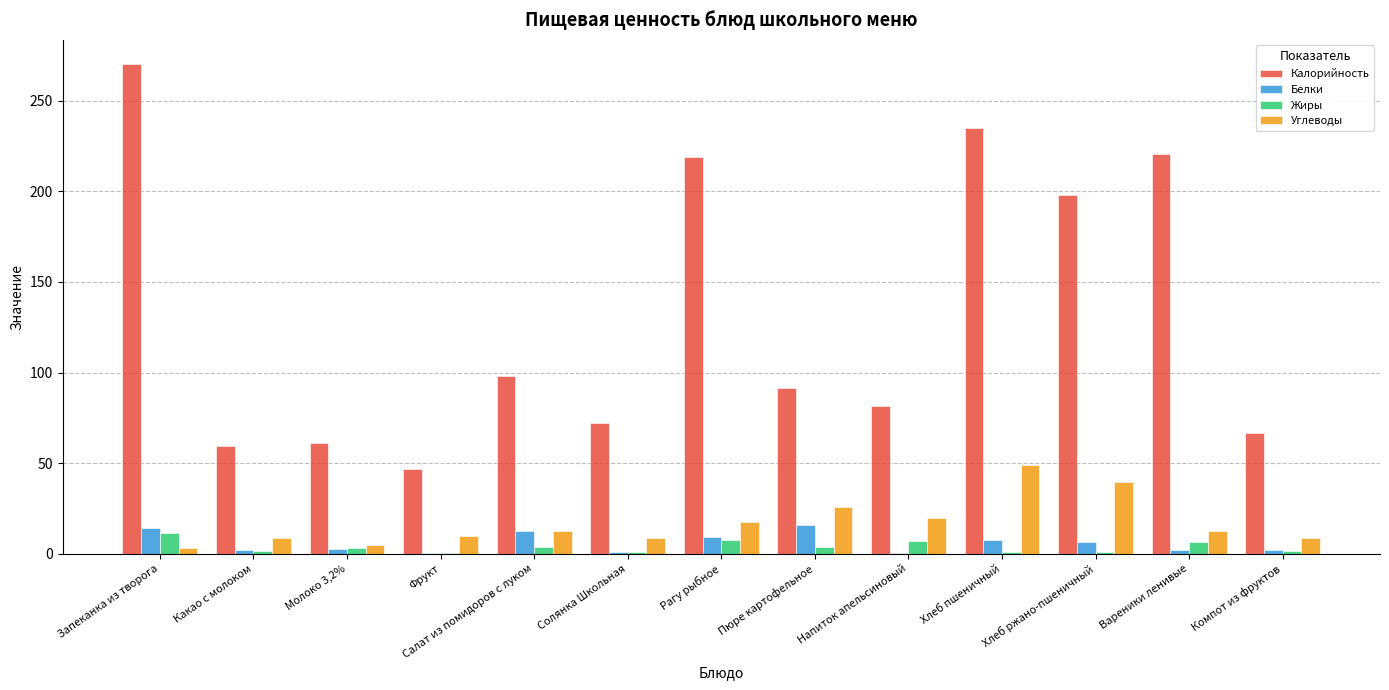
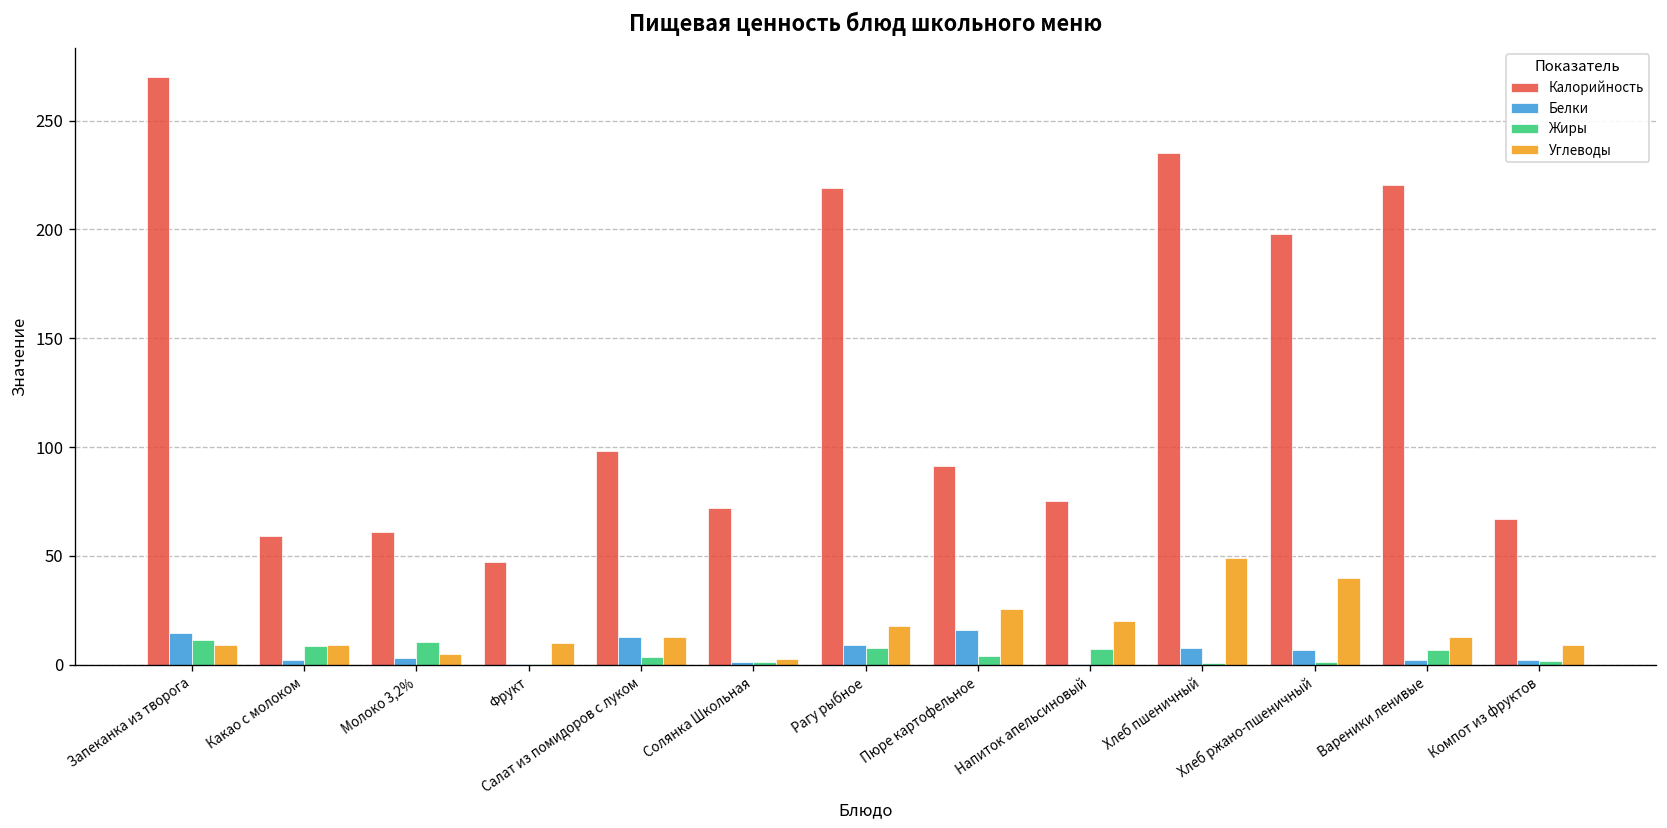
Углеводы, Запеканка из творога: 3 -> 9
Жиры, Какао с молоком: 2 -> 8
Жиры, Молоко 3,2%: 3 -> 10
Углеводы, Солянка Школьная: 9 -> 3
Калорийность, Напиток апельсиновый: 81 -> 75
